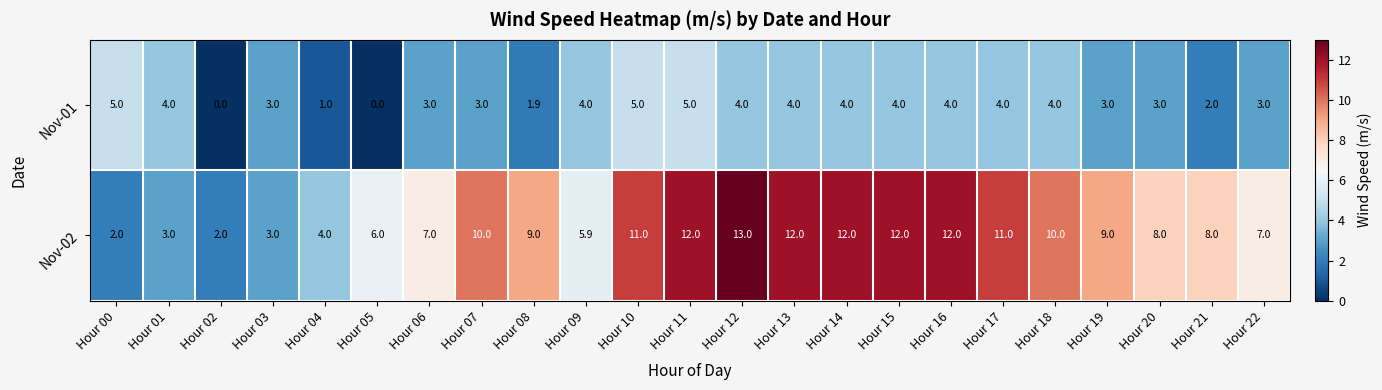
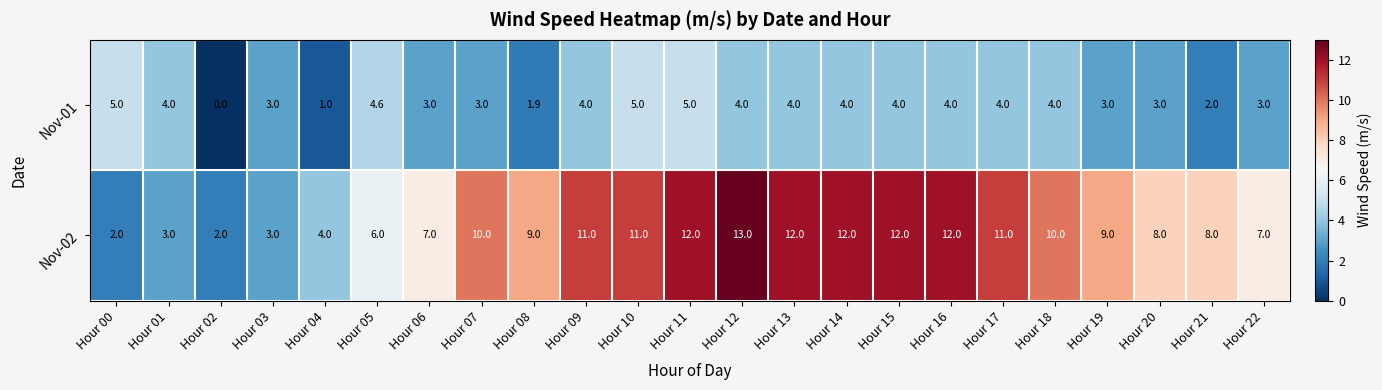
Nov-01, Hour 05: 0.0 -> 4.6
Nov-02, Hour 09: 5.9 -> 11.0
